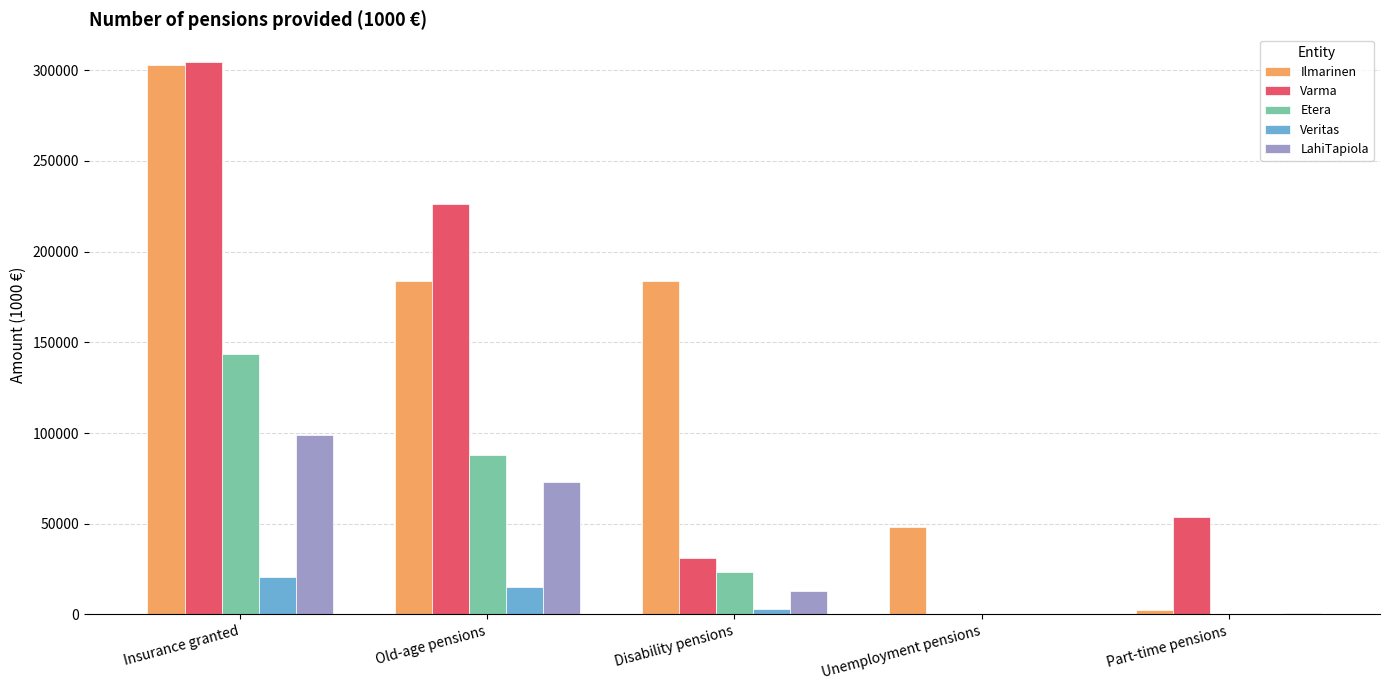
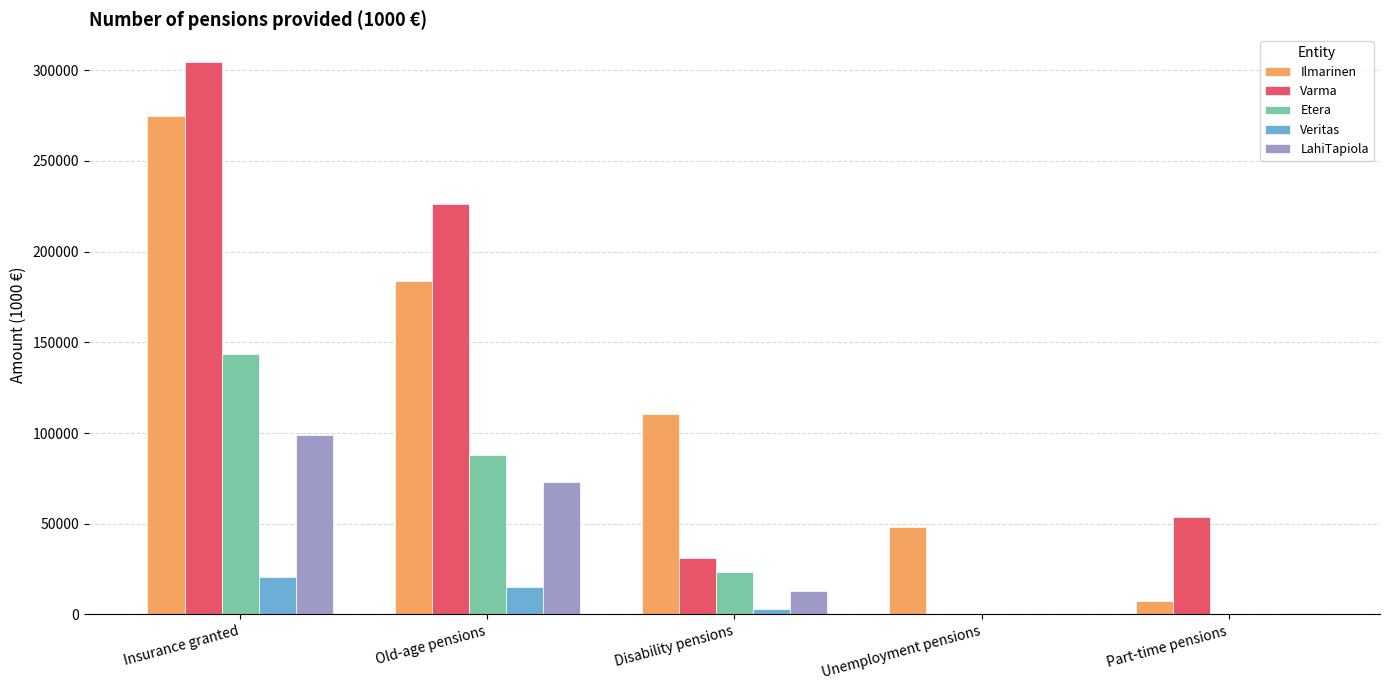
Ilmarinen, Insurance granted: 303000 -> 275000
Ilmarinen, Disability pensions: 184000 -> 111000
Ilmarinen, Part-time pensions: 3000 -> 8000
